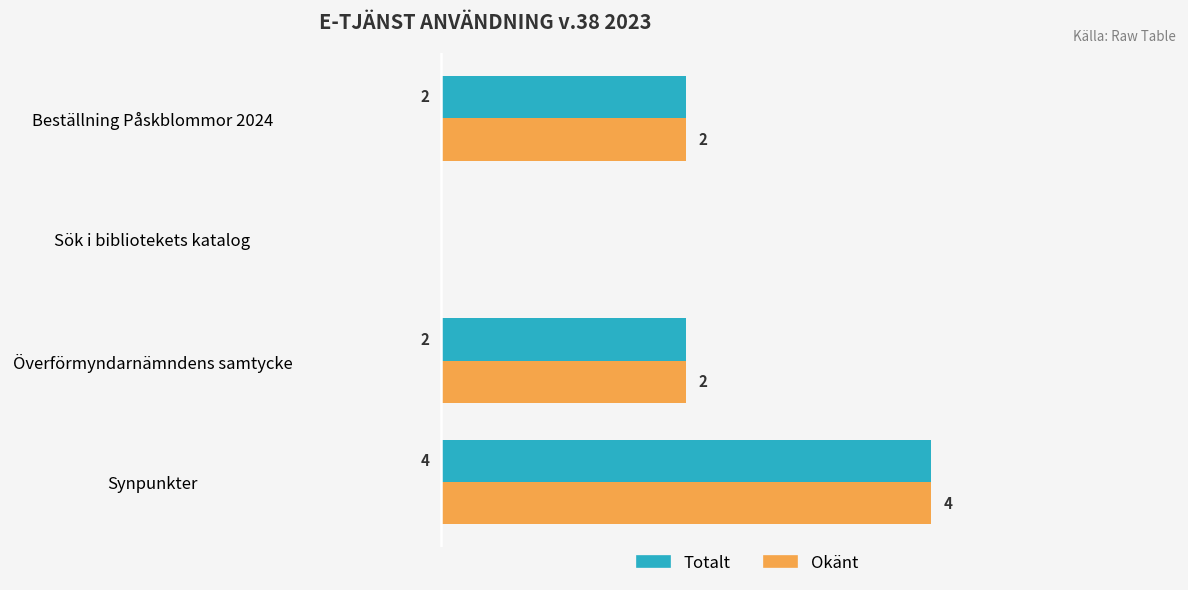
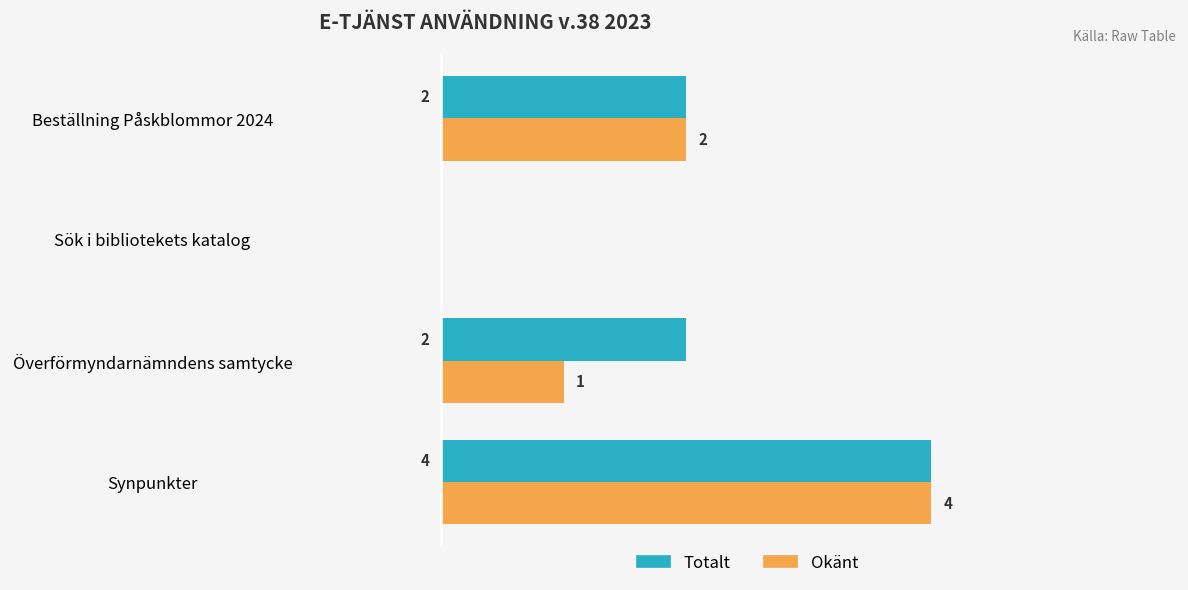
Okänt, Överförmyndarnämndens samtycke: 2 -> 1
